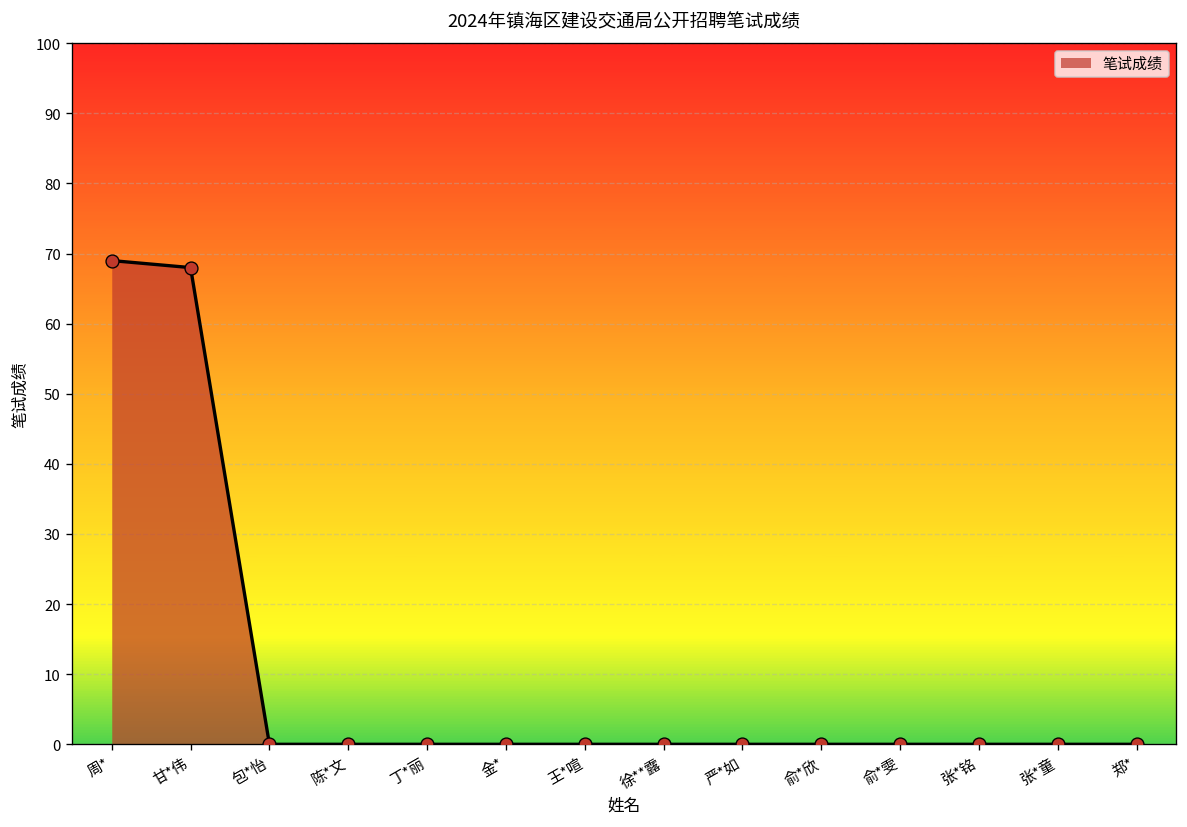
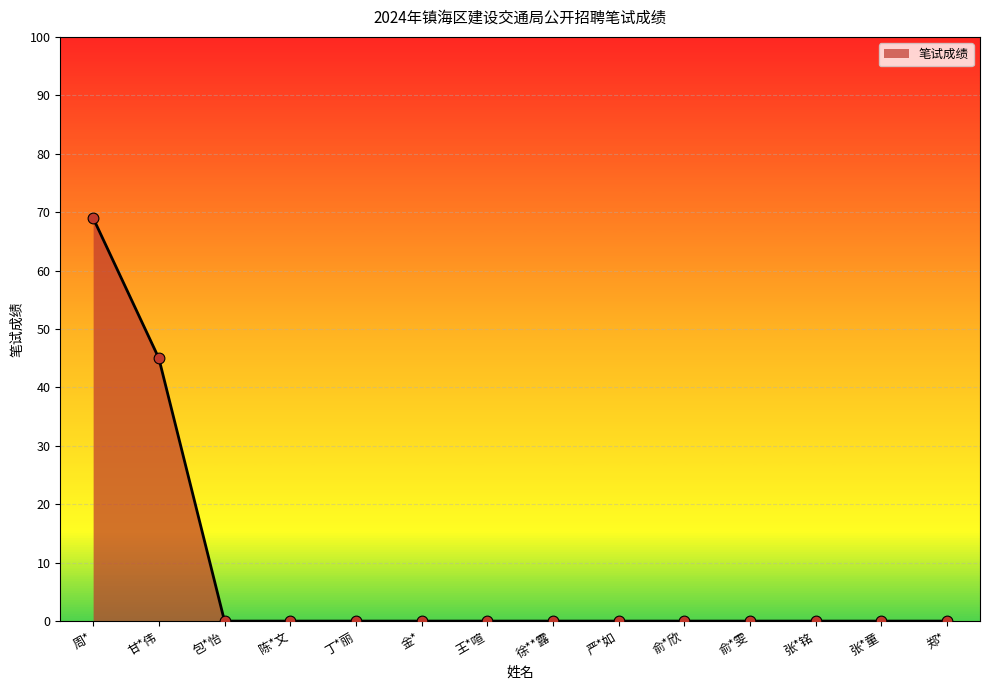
甘*伟: 68 -> 45
